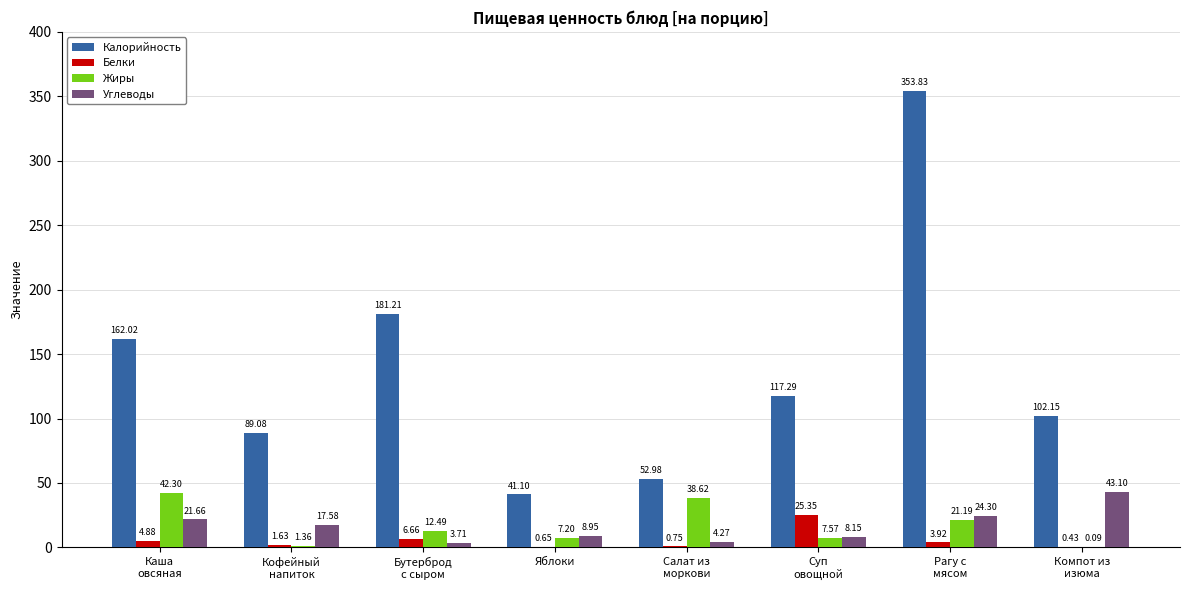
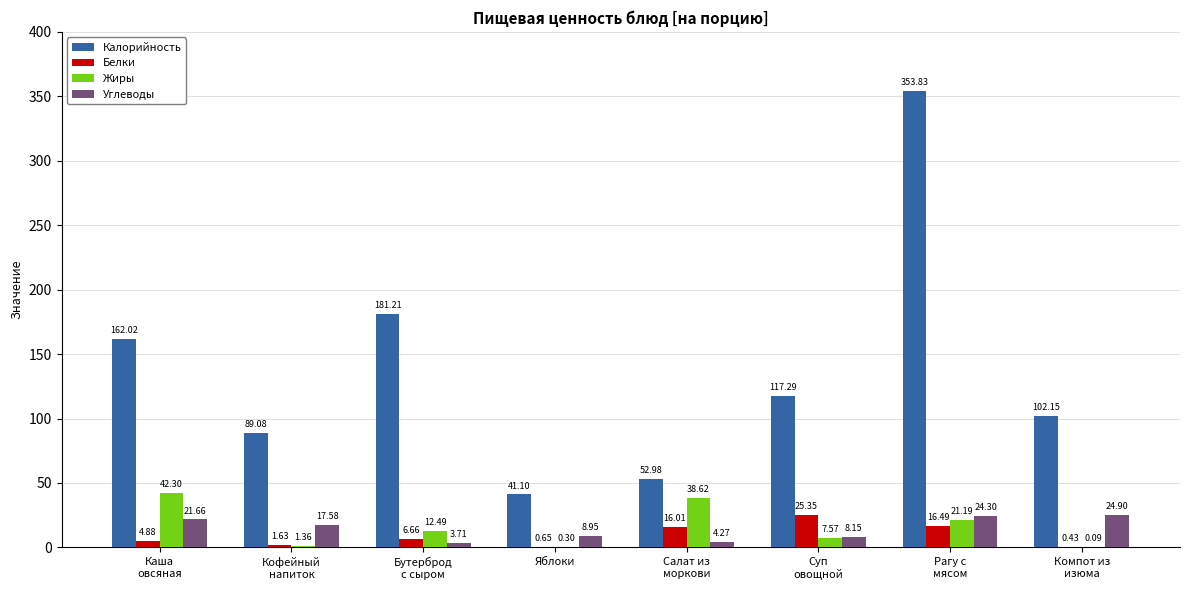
Жиры, Яблоки: 7.20 -> 0.30
Белки, Салат из моркови: 0.75 -> 16.01
Белки, Рагу с мясом: 3.92 -> 16.49
Углеводы, Компот из изюма: 43.10 -> 24.90
